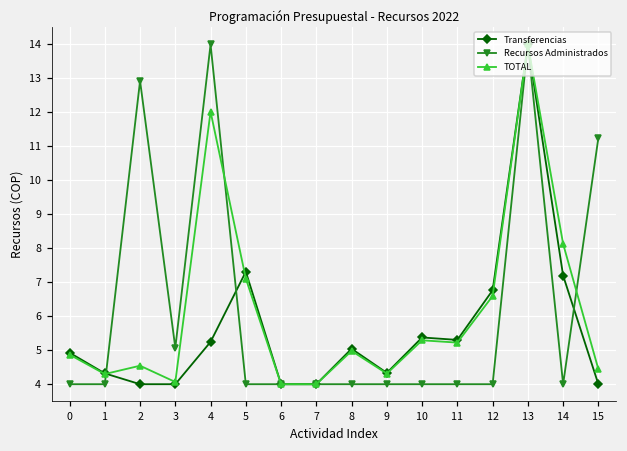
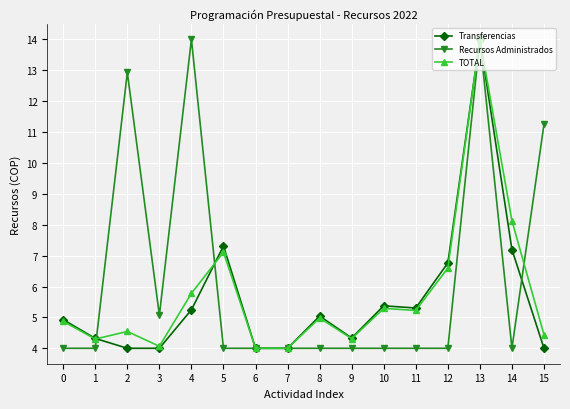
TOTAL, 4: 12.0 -> 5.8
